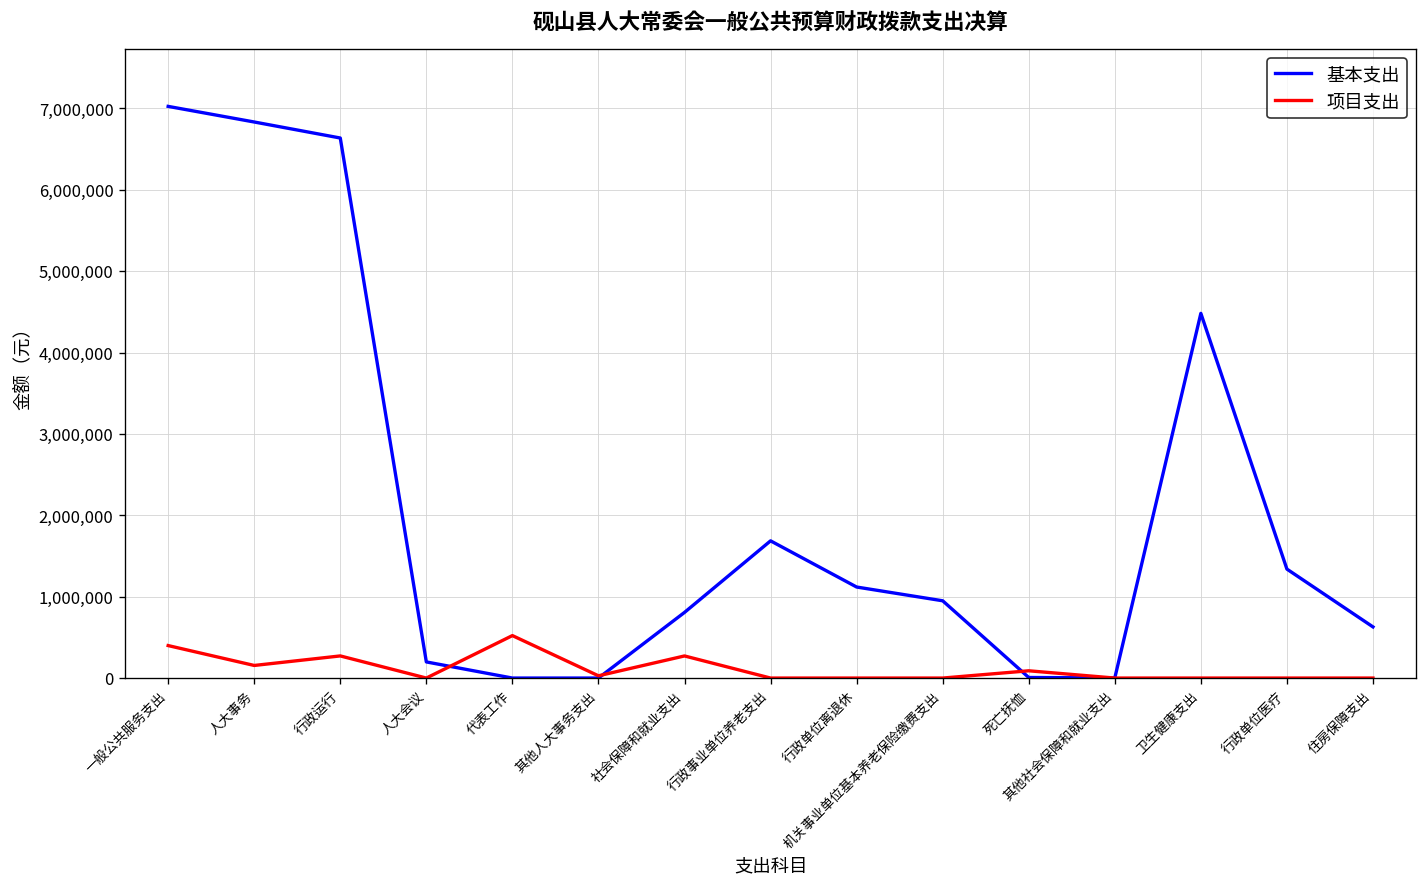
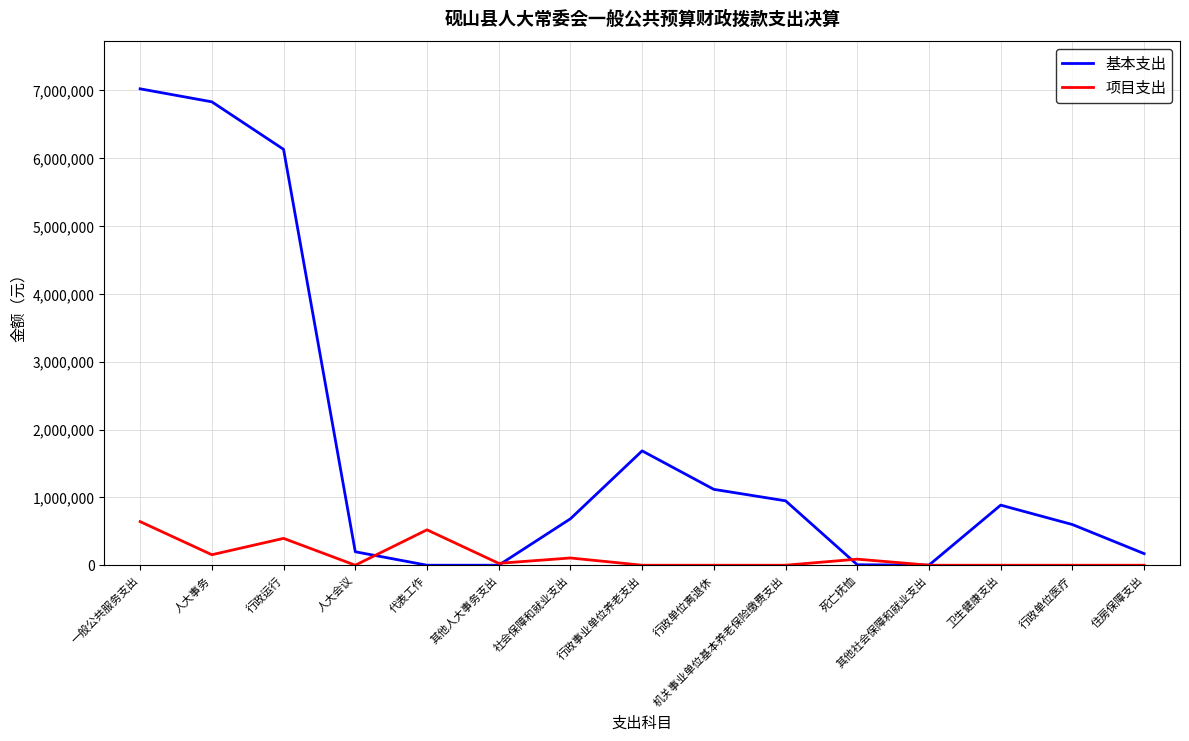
项目支出, 一般公共服务支出: 400,000 -> 600,000
基本支出, 行政运行: 6,600,000 -> 6,100,000
项目支出, 行政运行: 300,000 -> 400,000
基本支出, 社会保障和就业支出: 800,000 -> 700,000
项目支出, 社会保障和就业支出: 300,000 -> 100,000
基本支出, 卫生健康支出: 4,500,000 -> 900,000
基本支出, 行政单位医疗: 1,300,000 -> 600,000
基本支出, 住房保障支出: 600,000 -> 200,000
